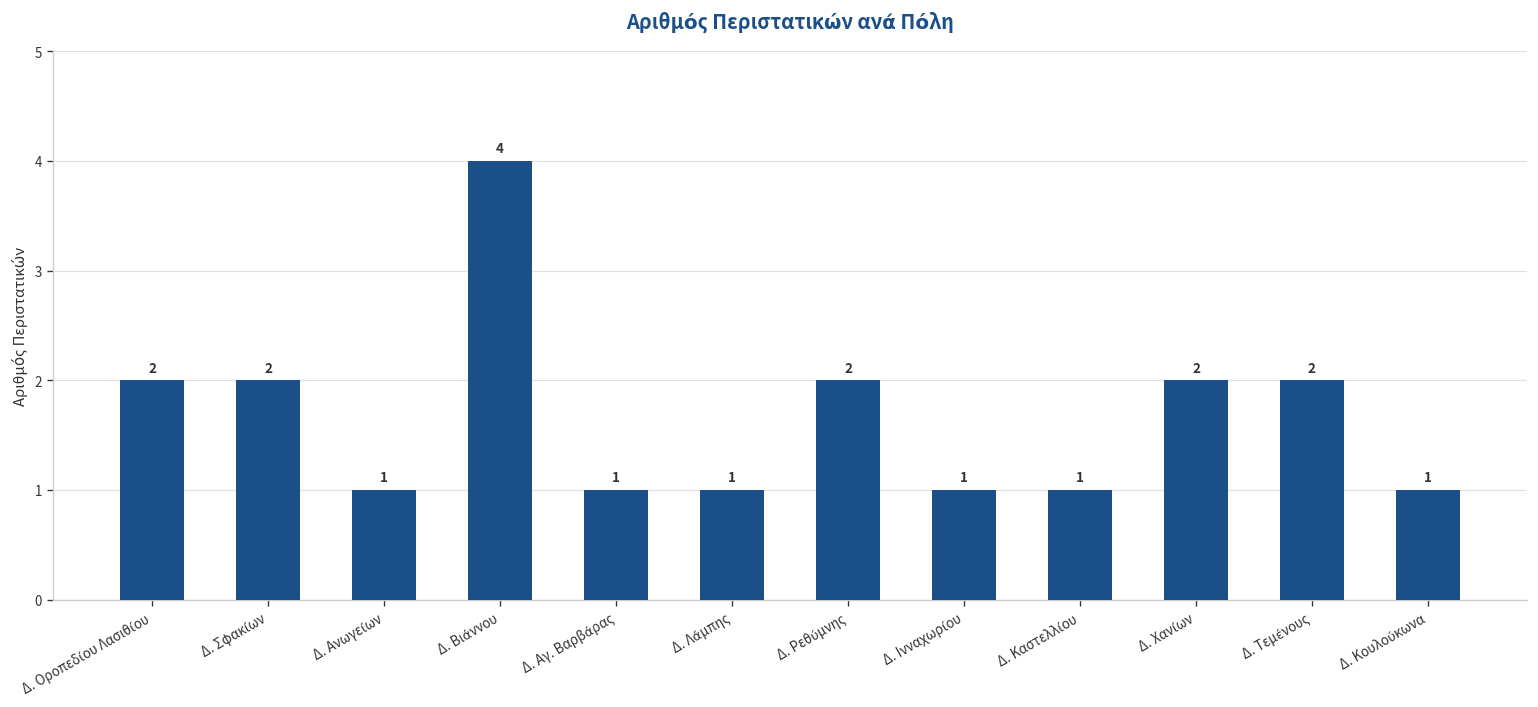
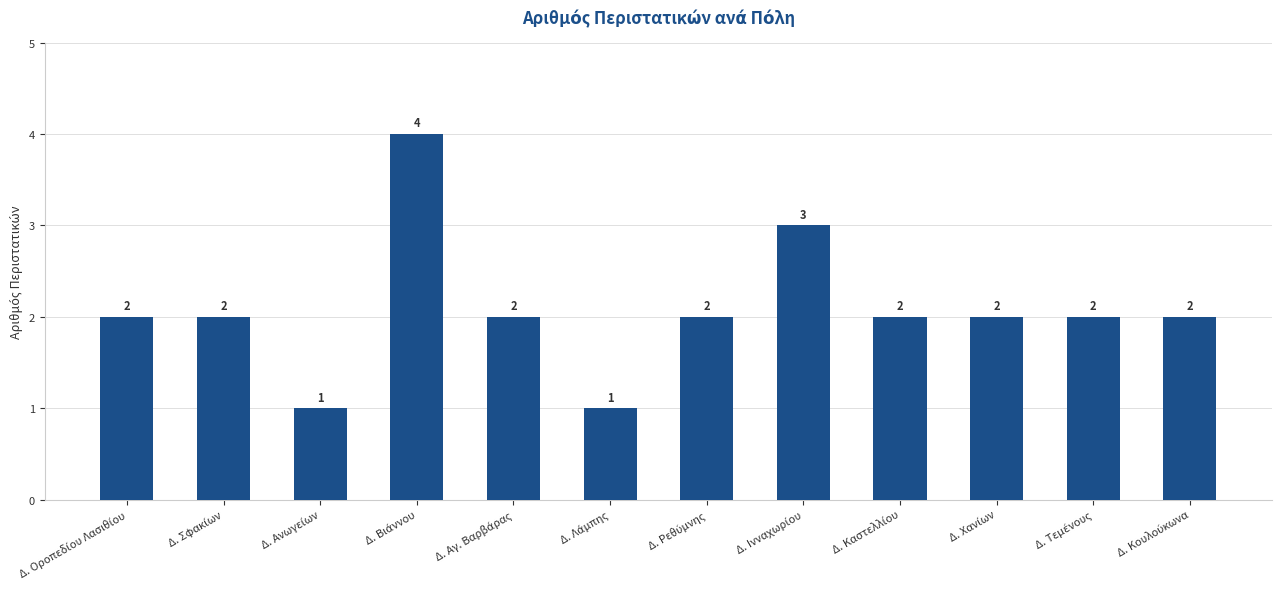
Δ. Αγ. Βαρβάρας: 1 -> 2
Δ. Ινναχωρίου: 1 -> 3
Δ. Καστελλίου: 1 -> 2
Δ. Κουλούκωνα: 1 -> 2
